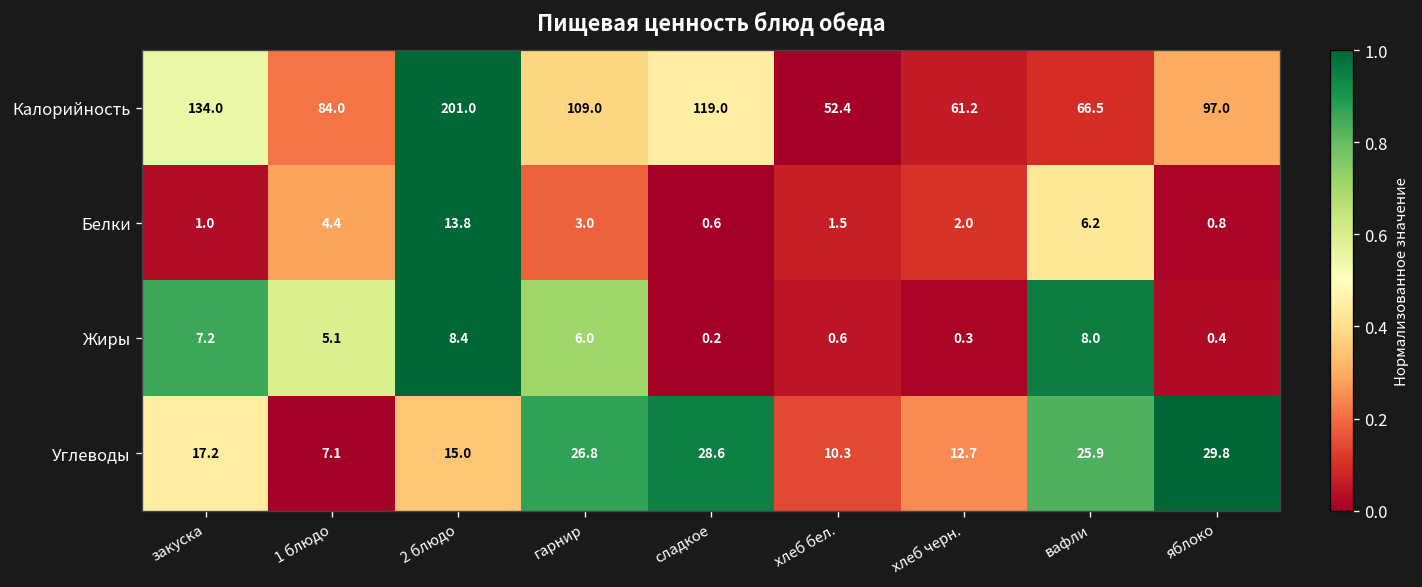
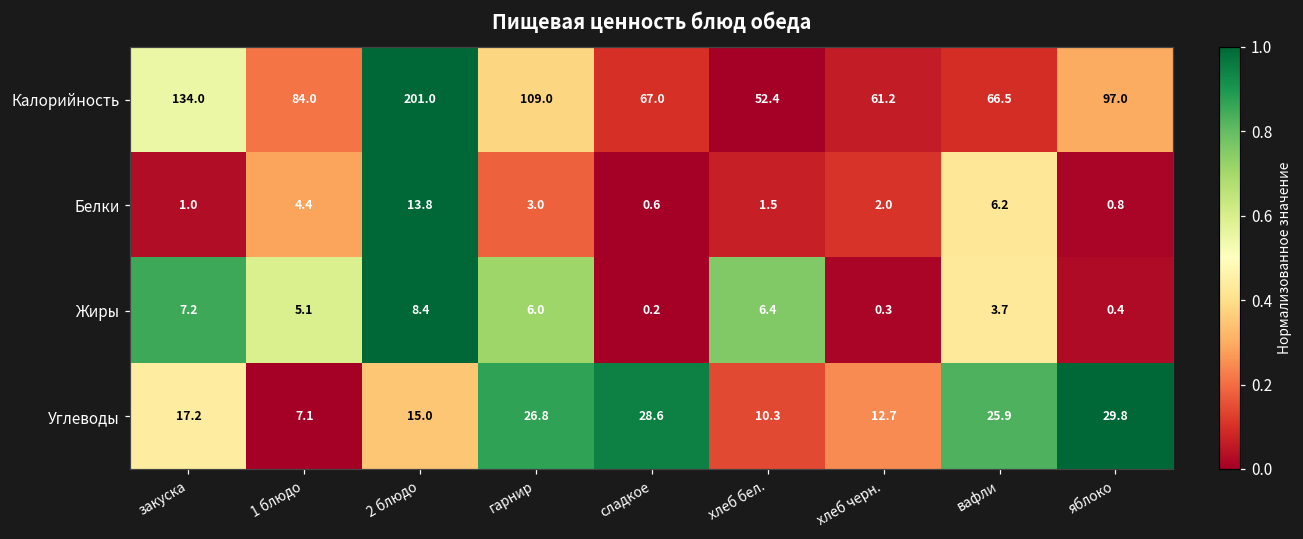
Калорийность, сладкое: 119.0 -> 67.0
Жиры, хлеб бел.: 0.6 -> 6.4
Жиры, вафли: 8.0 -> 3.7
